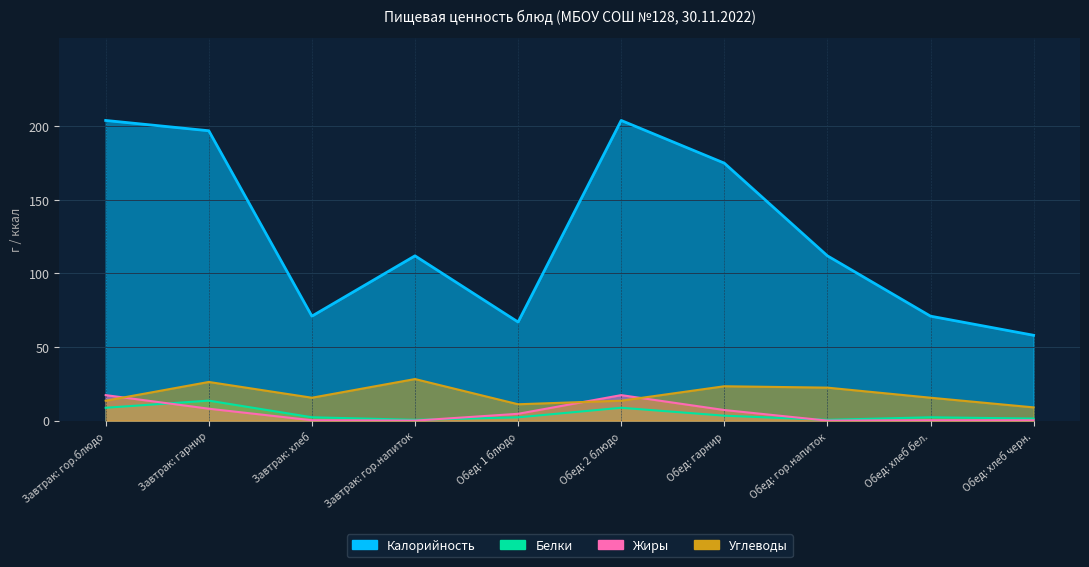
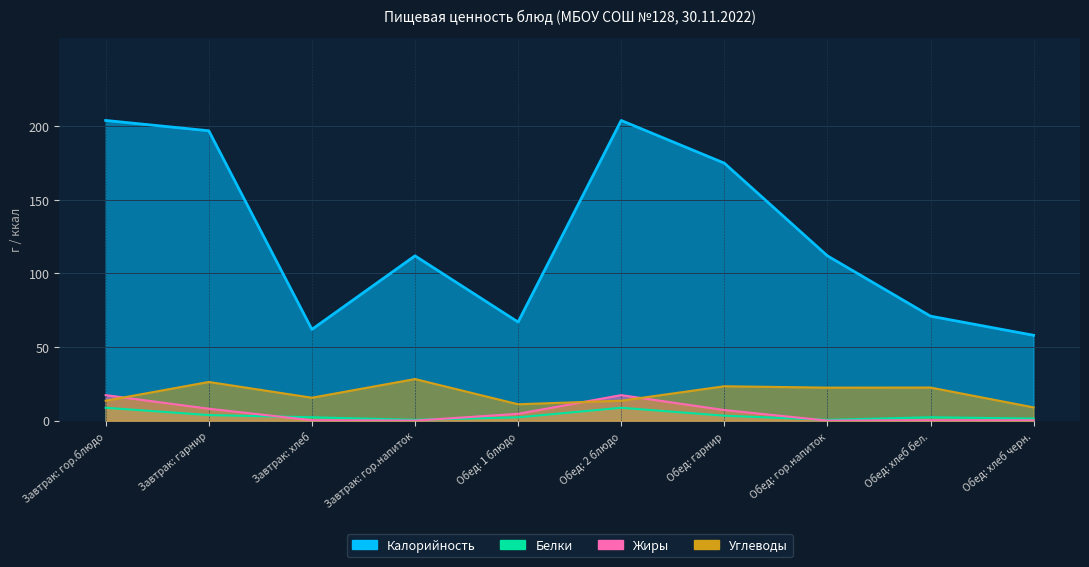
Белки, Завтрак: гарнир: 14 -> 4
Калорийность, Завтрак: хлеб: 71 -> 62
Углеводы, Обед: хлеб бел.: 16 -> 22
